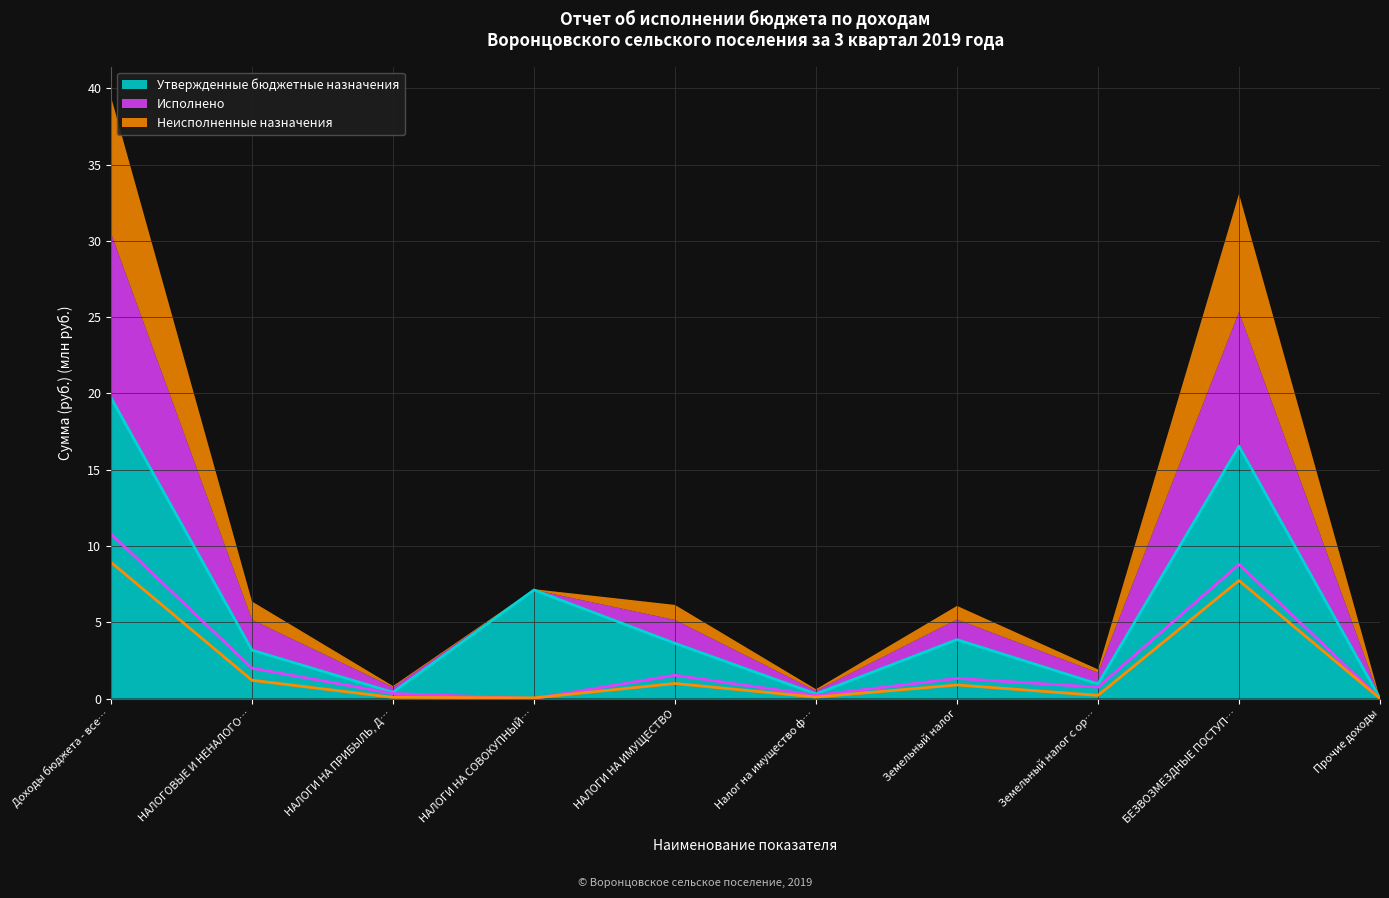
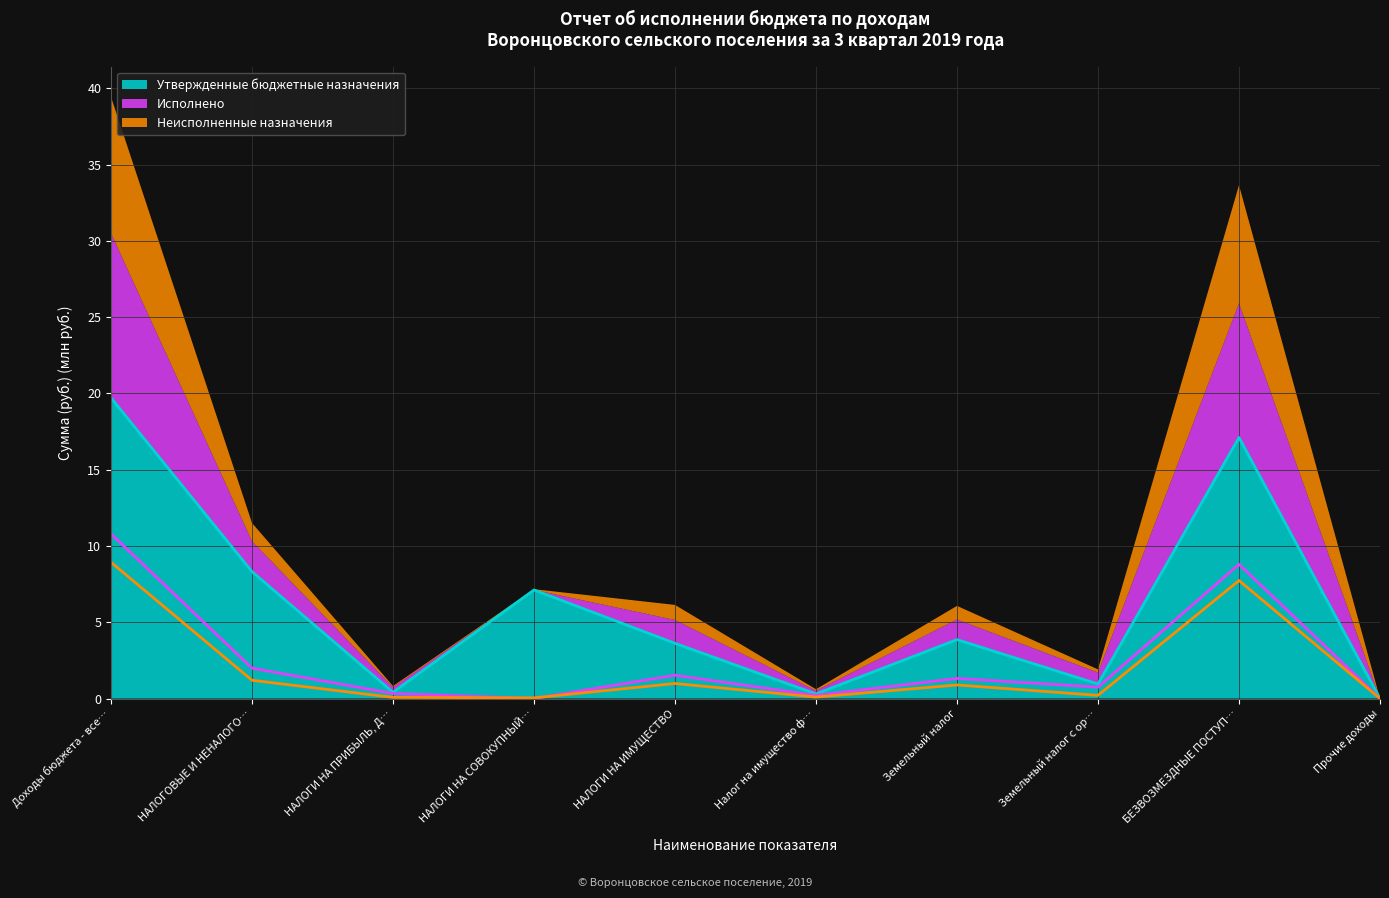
Утвержденные бюджетные назначения, НАЛОГОВЫЕ И НЕНАЛОГО…: 3.2 -> 8.3
Утвержденные бюджетные назначения, БЕЗВОЗМЕЗДНЫЕ ПОСТУП…: 16.5 -> 17.1
